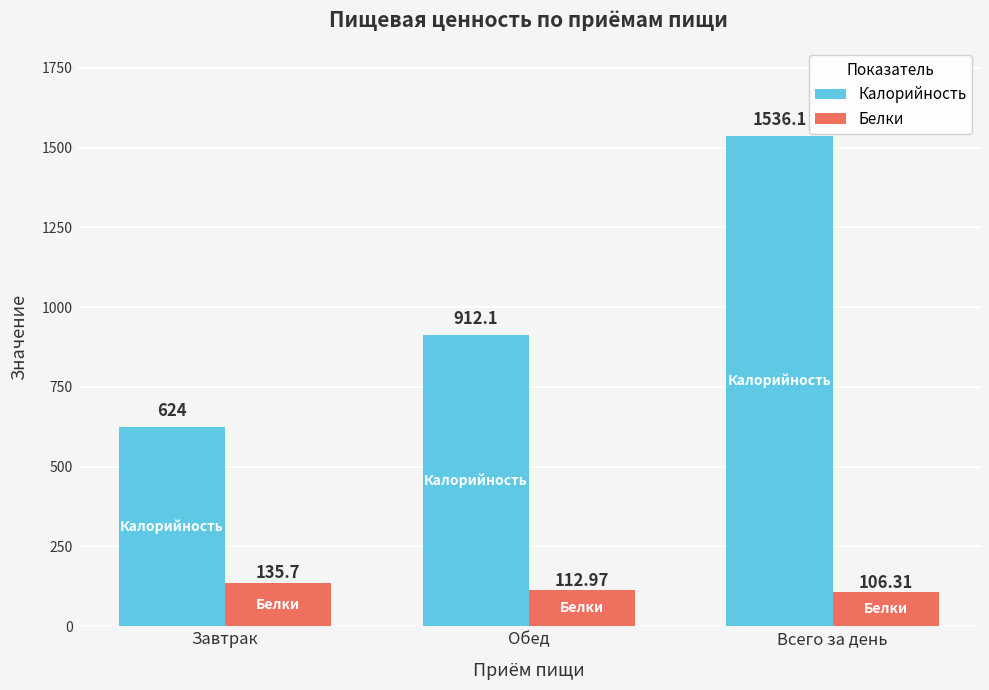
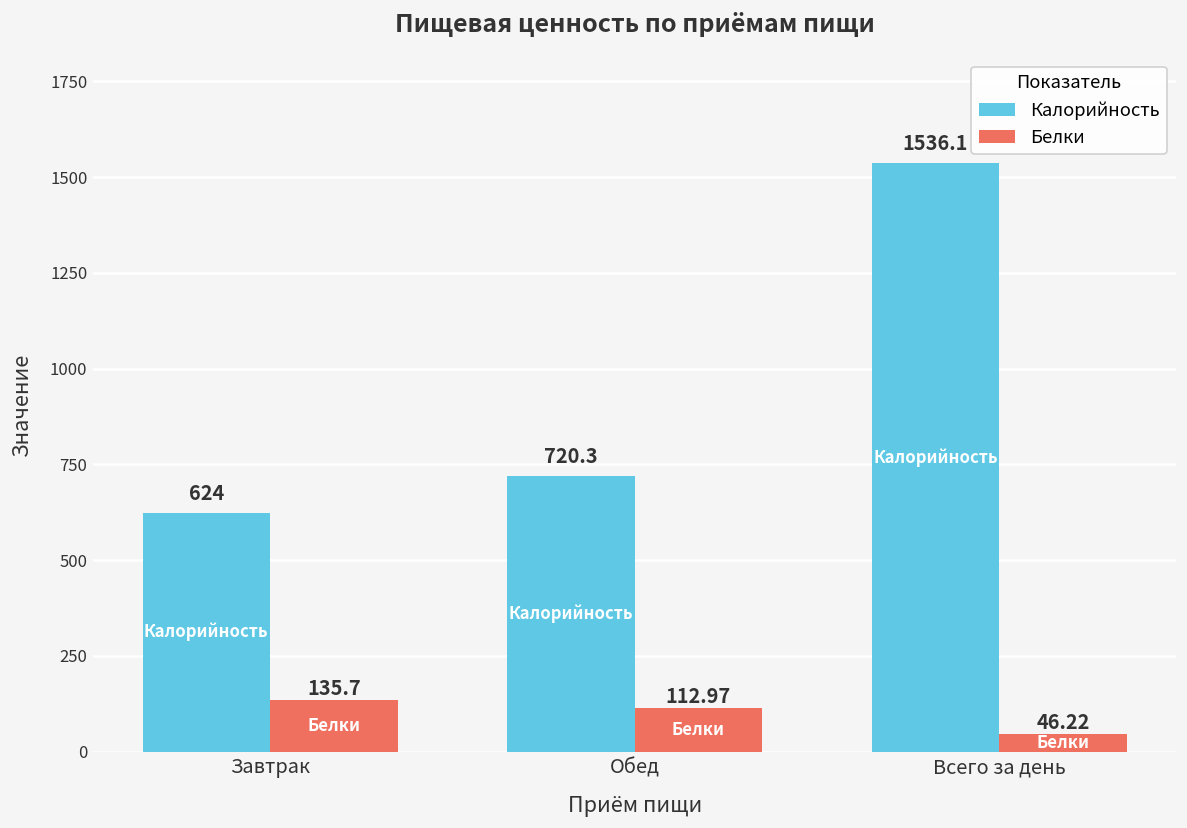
Калорийность, Обед: 912.1 -> 720.3
Белки, Всего за день: 106.31 -> 46.22
